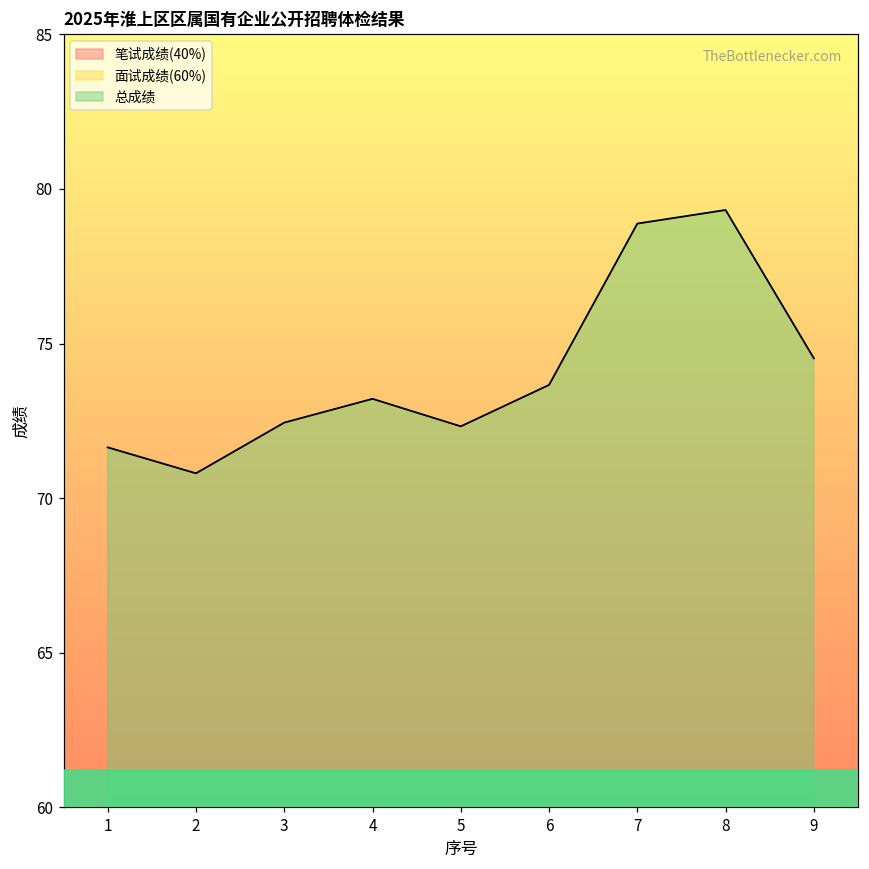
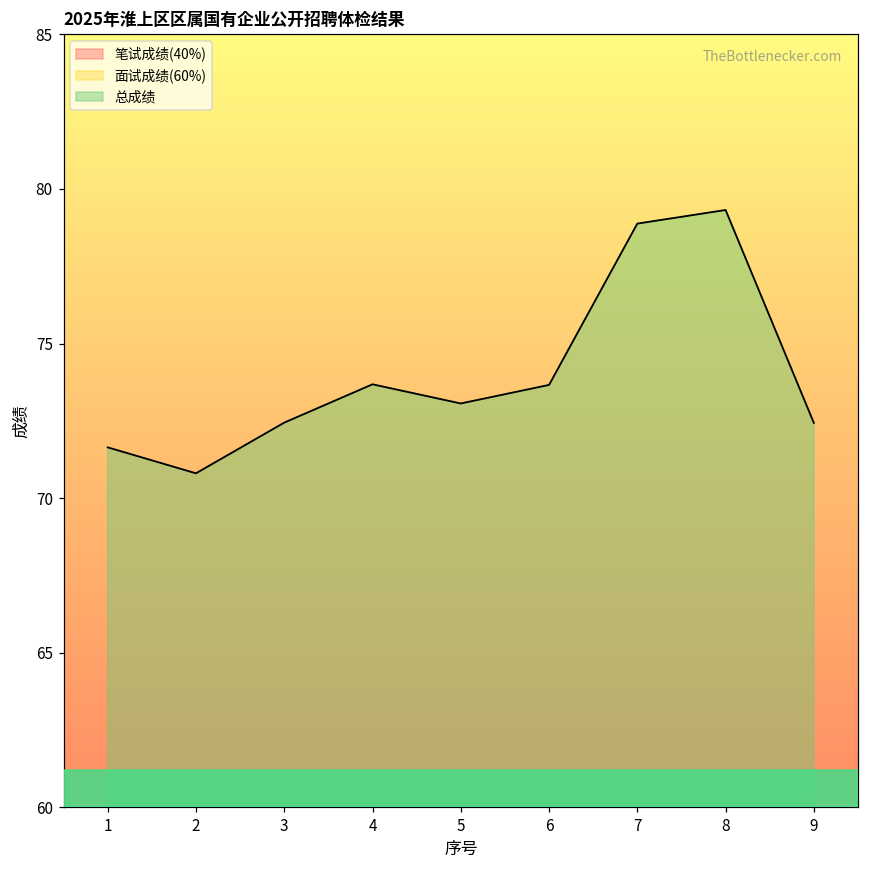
总成绩, 4: 73.2 -> 73.7
总成绩, 5: 72.3 -> 73.1
总成绩, 9: 74.5 -> 72.4
